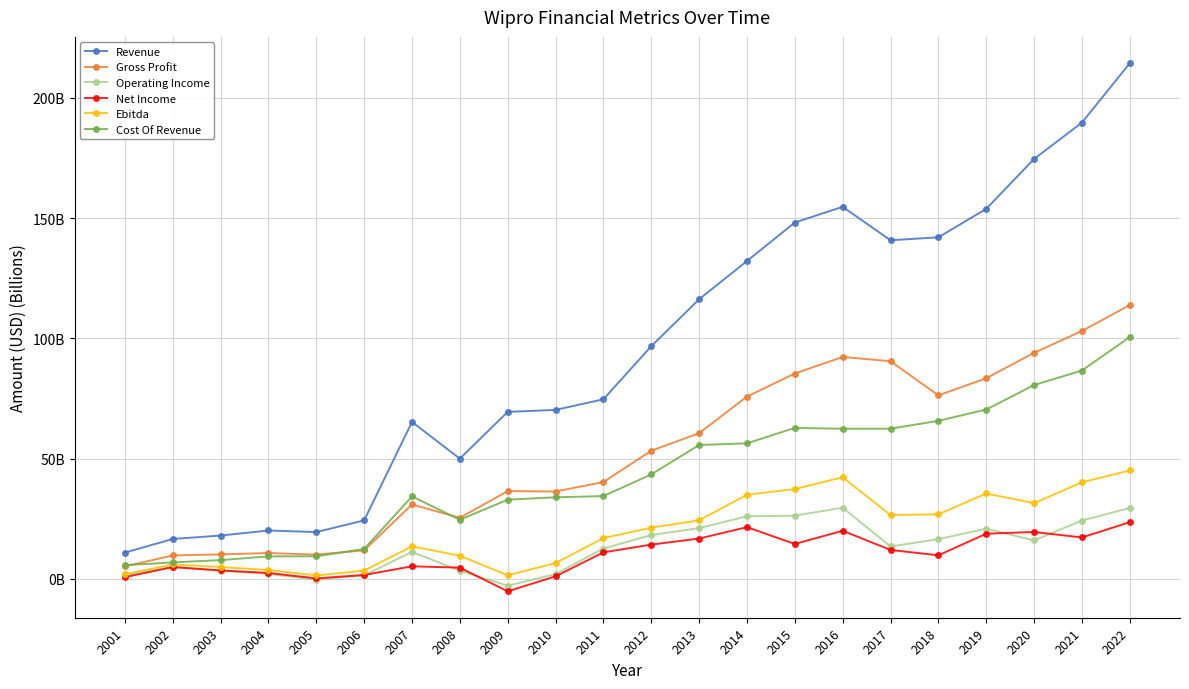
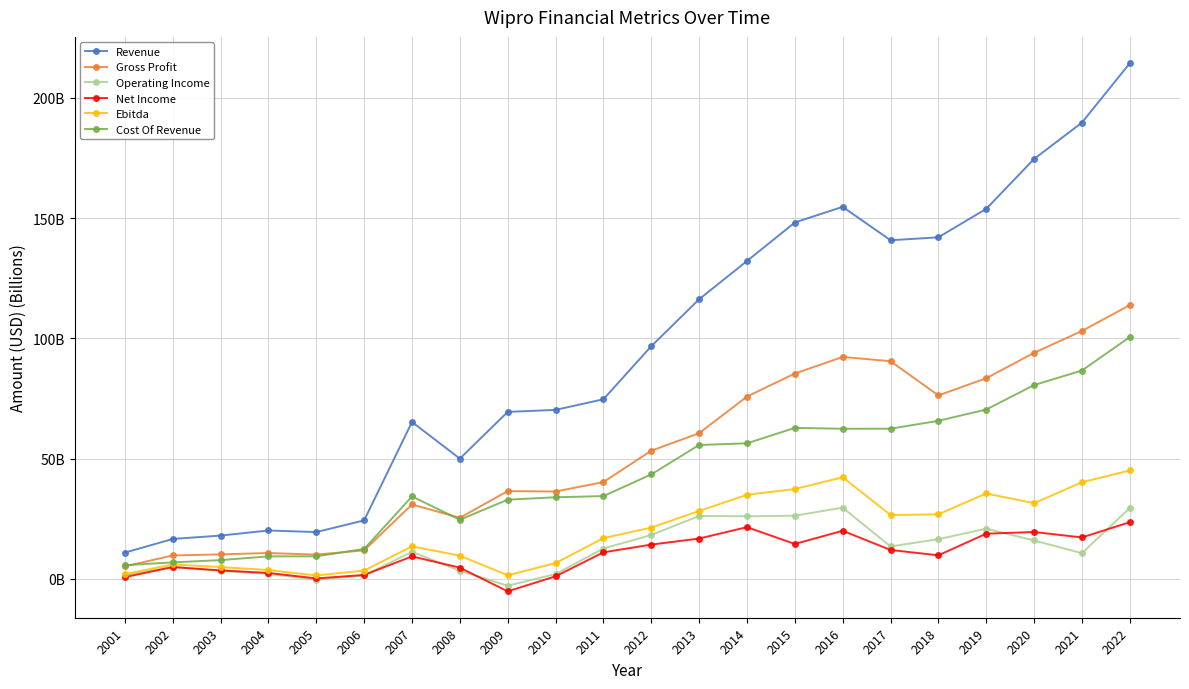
Net Income, 2007: 5000000000 -> 9000000000
Operating Income, 2013: 21000000000 -> 26000000000
Ebitda, 2013: 24000000000 -> 28000000000
Operating Income, 2021: 24000000000 -> 11000000000
